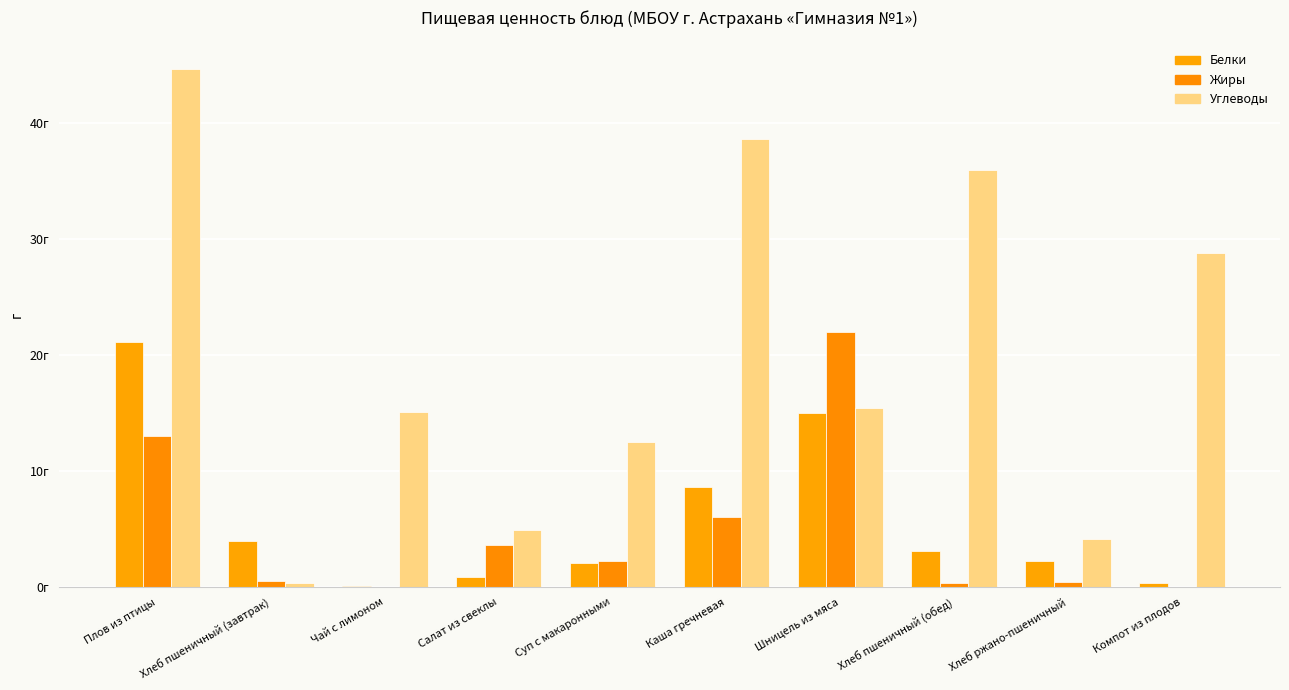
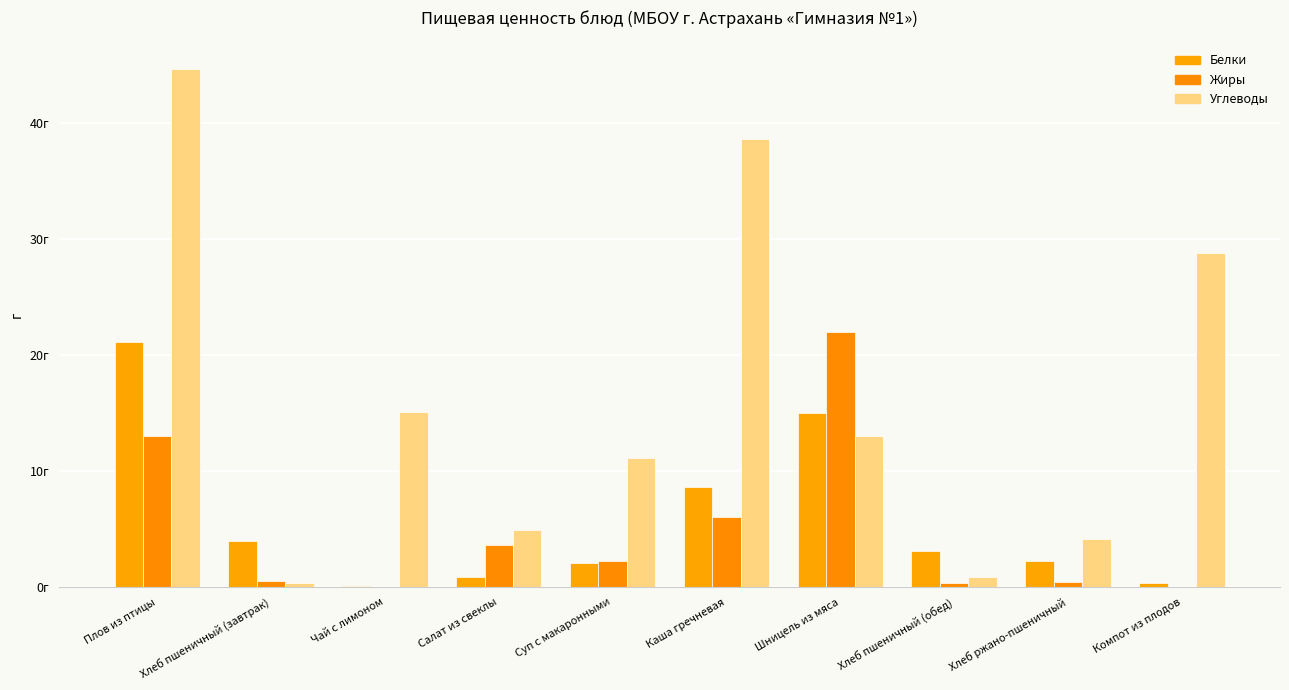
Углеводы, Суп с макаронными: 12.6г -> 11.1г
Углеводы, Шницель из мяса: 15.4г -> 13.0г
Углеводы, Хлеб пшеничный (обед): 36.0г -> 0.8г
